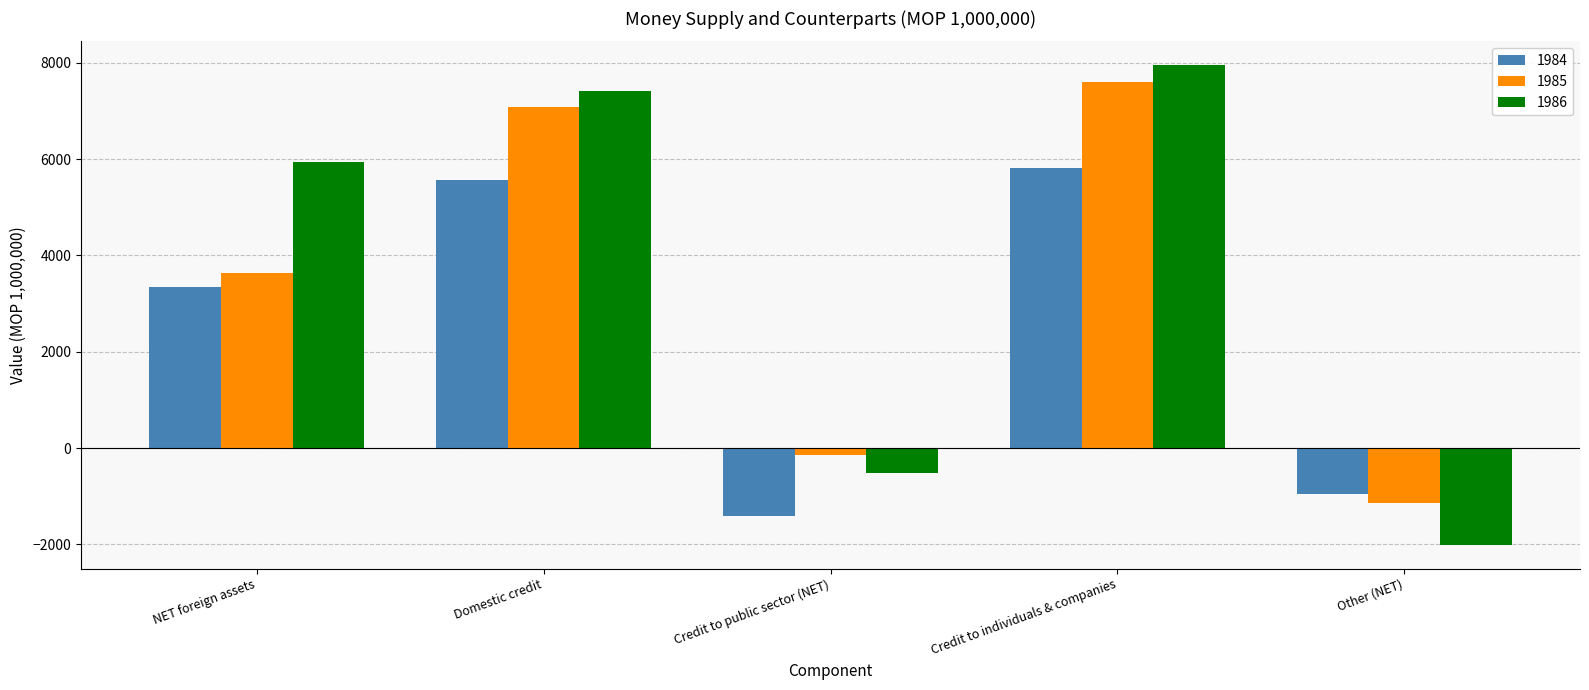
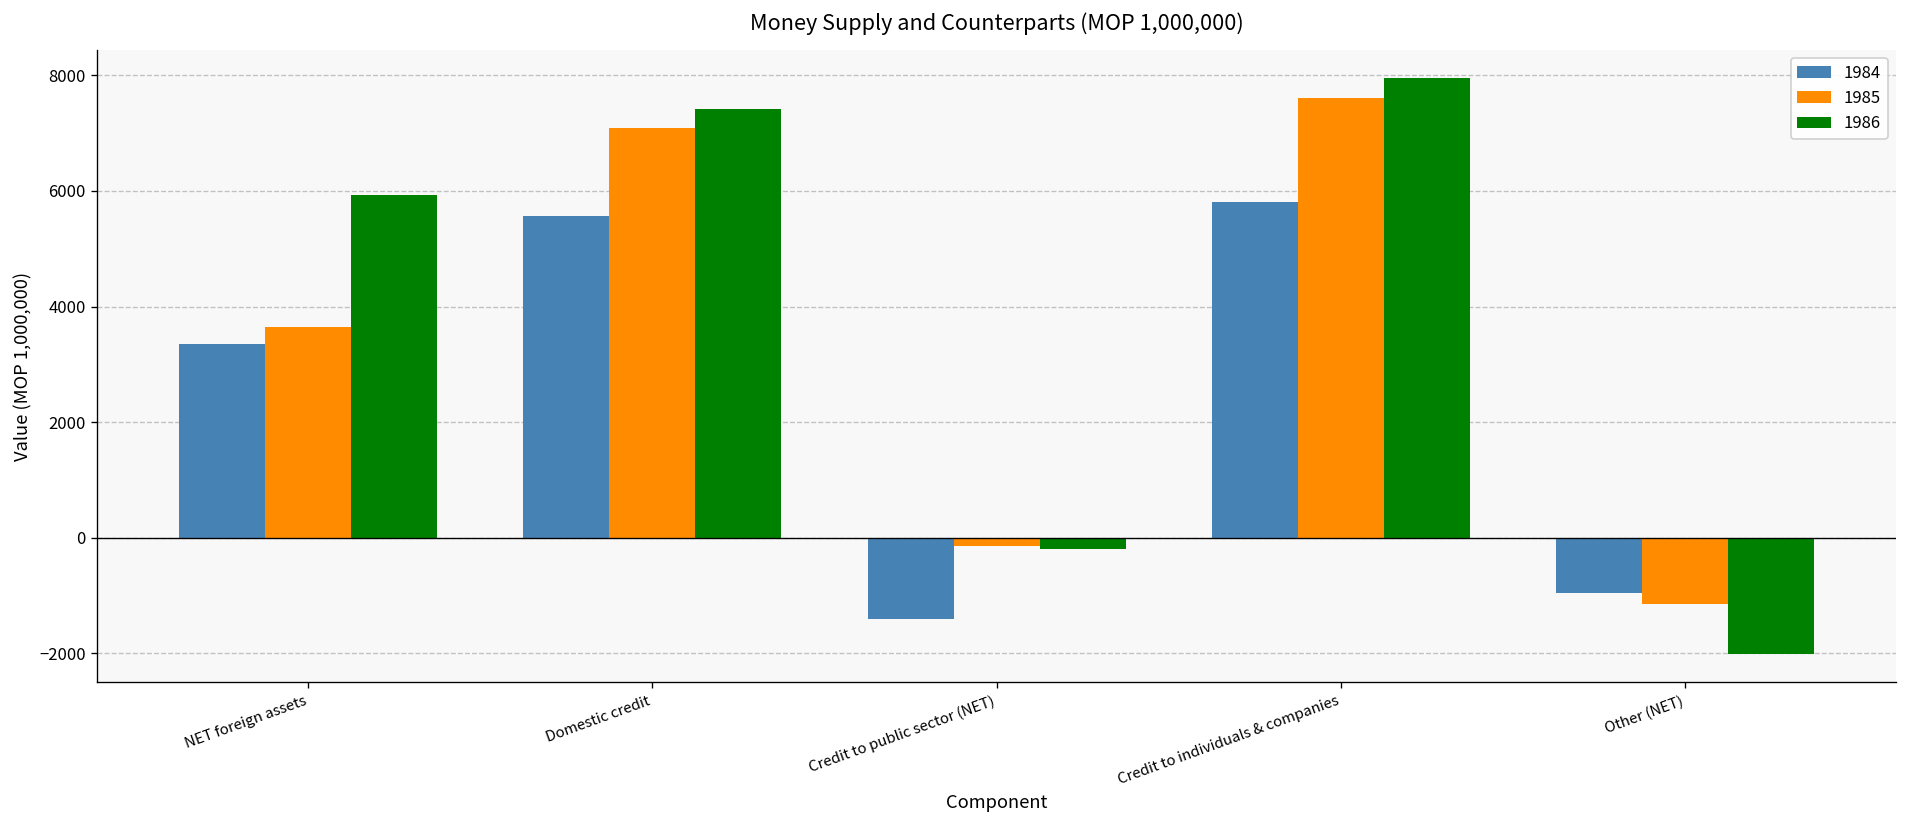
1986, Credit to public sector (NET): -500 -> -200
